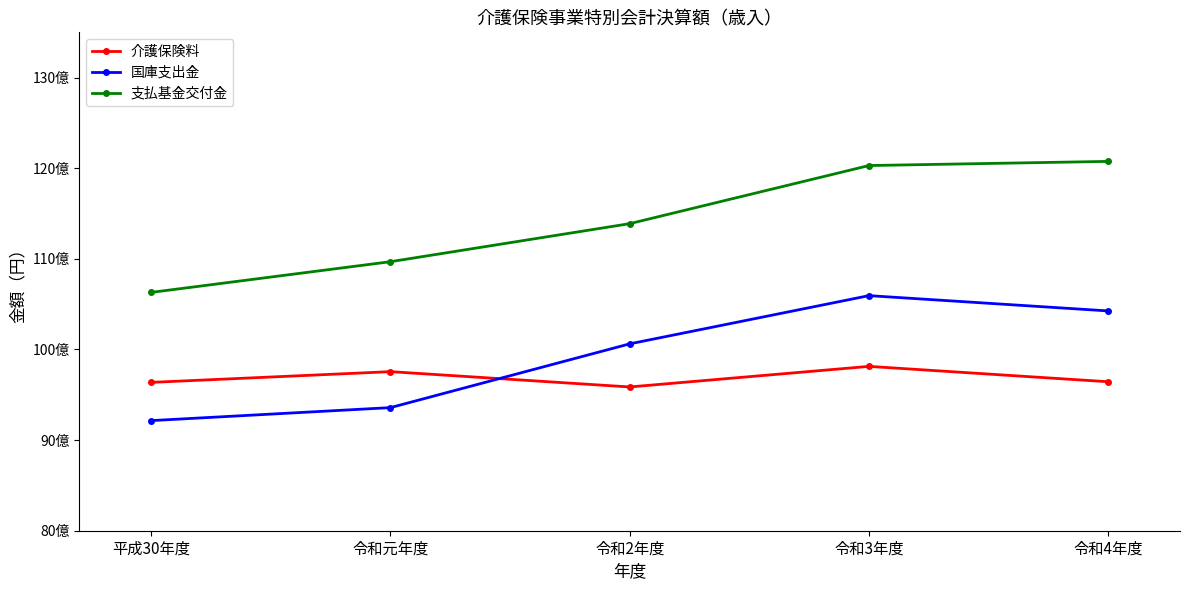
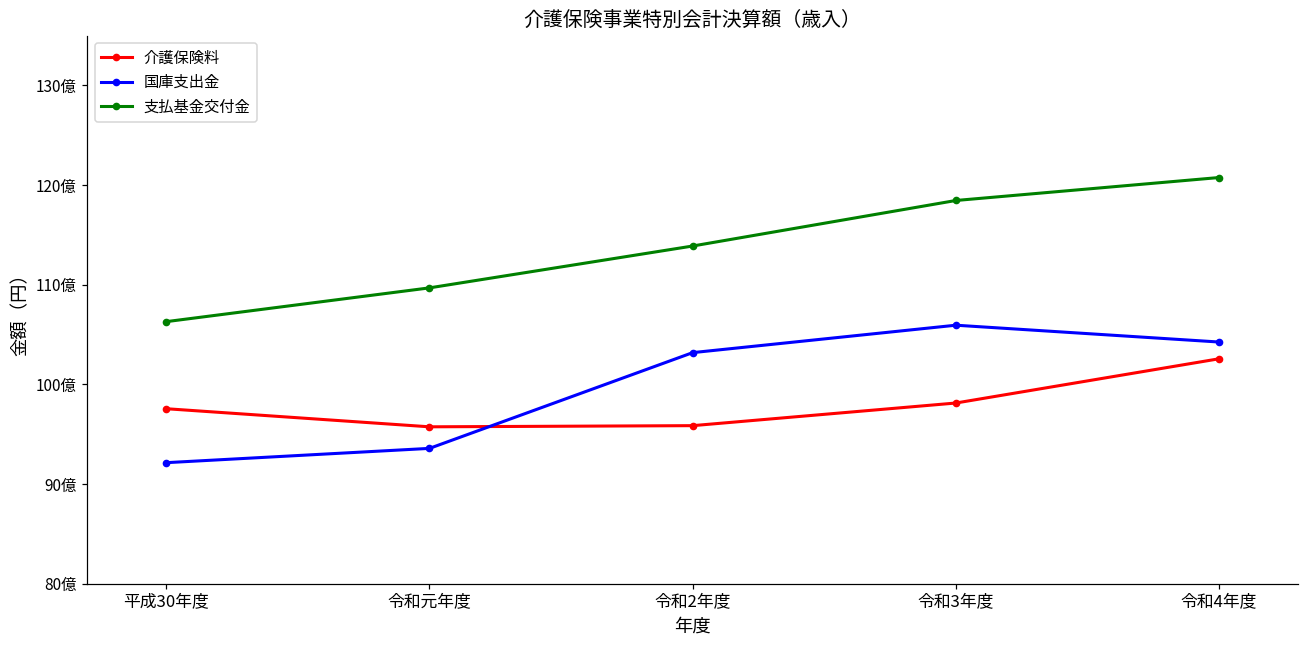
介護保険料, 平成30年度: 96億 -> 98億
介護保険料, 令和元年度: 98億 -> 96億
国庫支出金, 令和2年度: 101億 -> 103億
支払基金交付金, 令和3年度: 120億 -> 118億
介護保険料, 令和4年度: 96億 -> 103億
